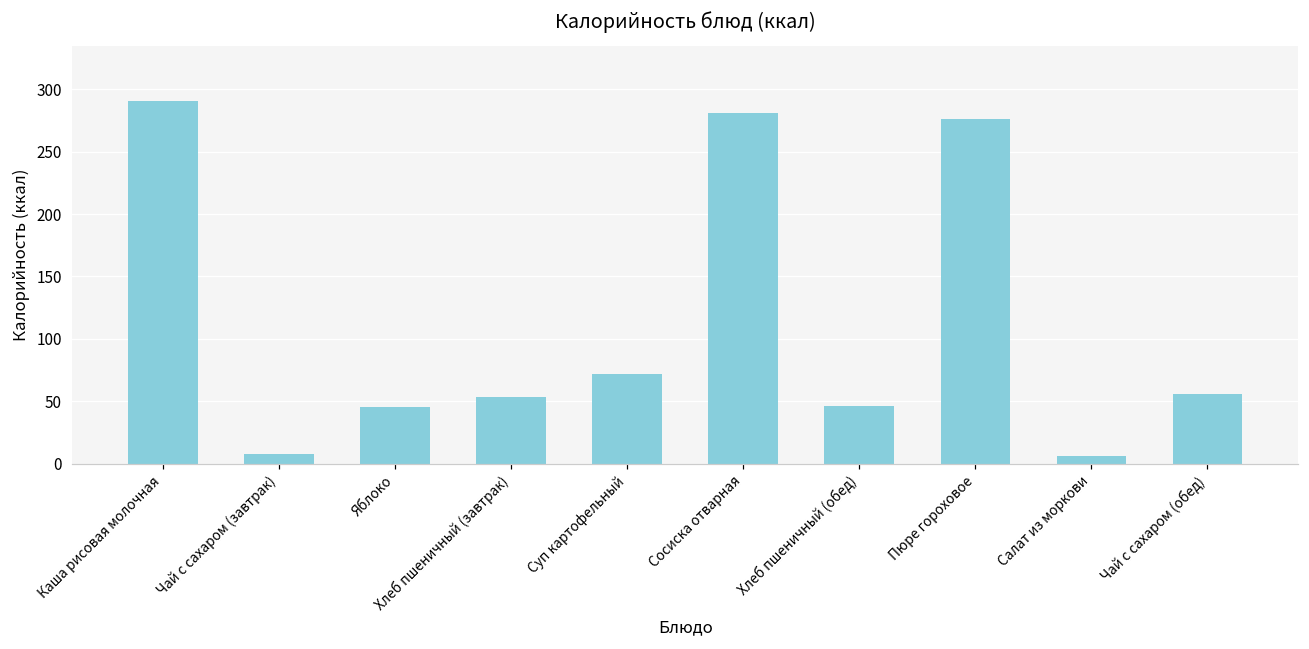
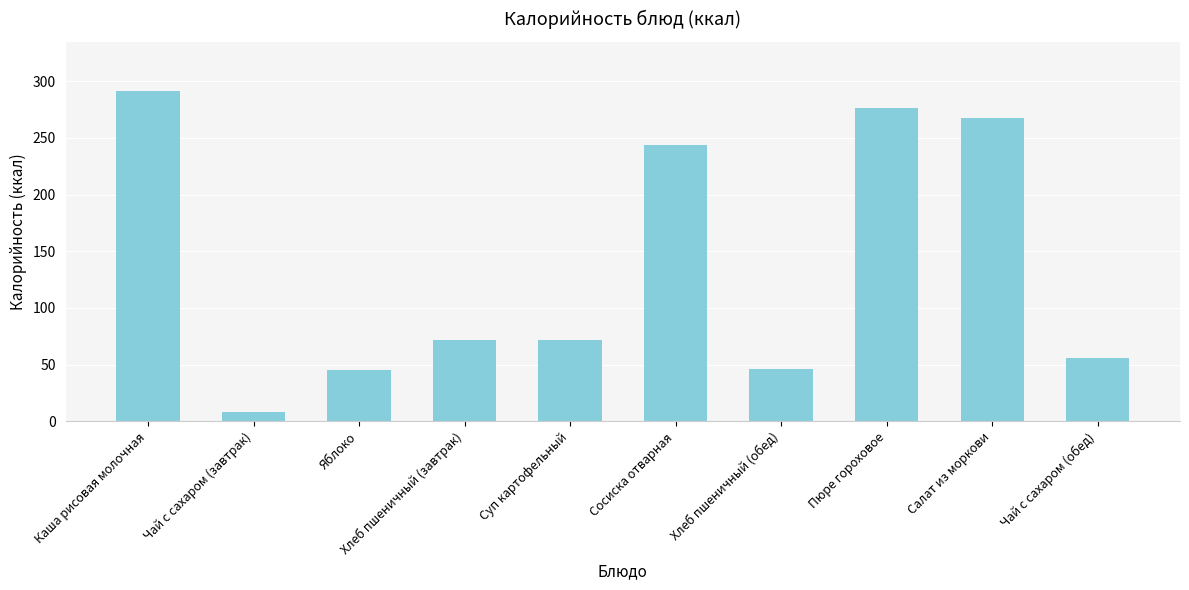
Хлеб пшеничный (завтрак): 54 -> 72
Сосиска отварная: 281 -> 244
Салат из моркови: 6 -> 268
